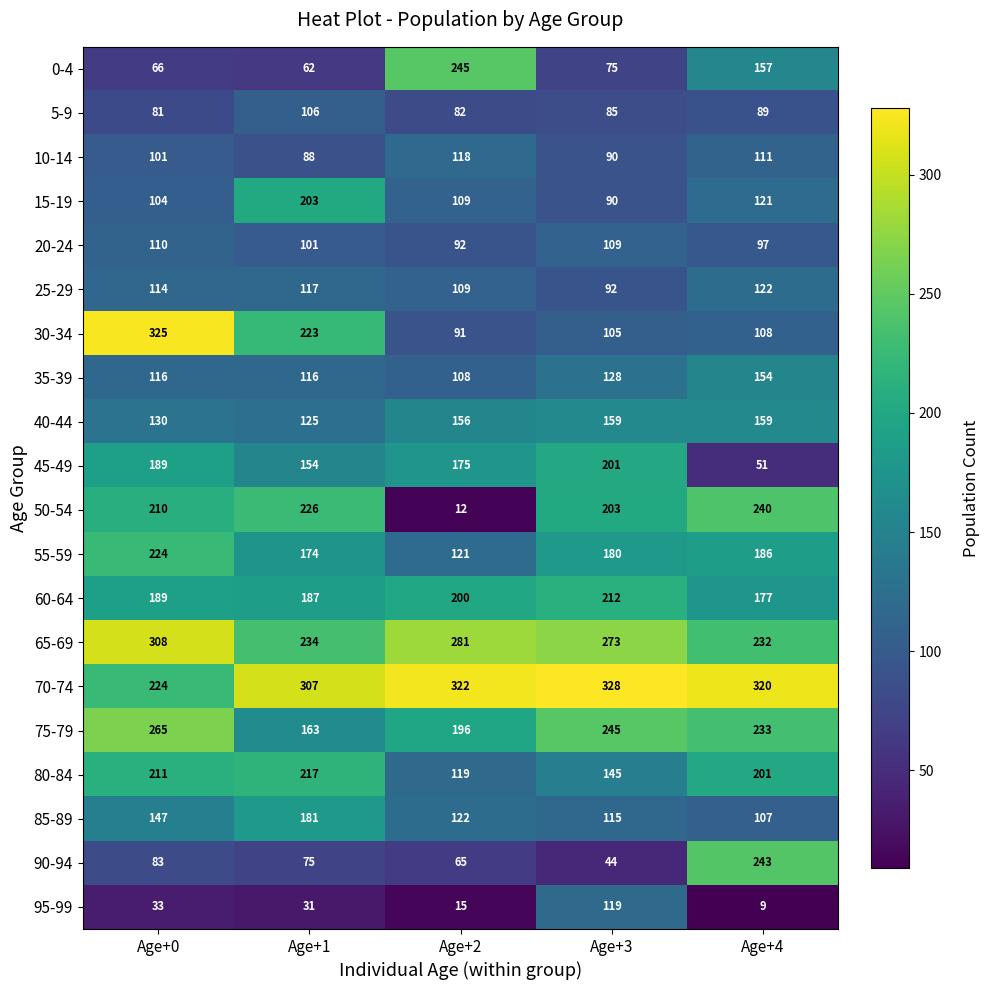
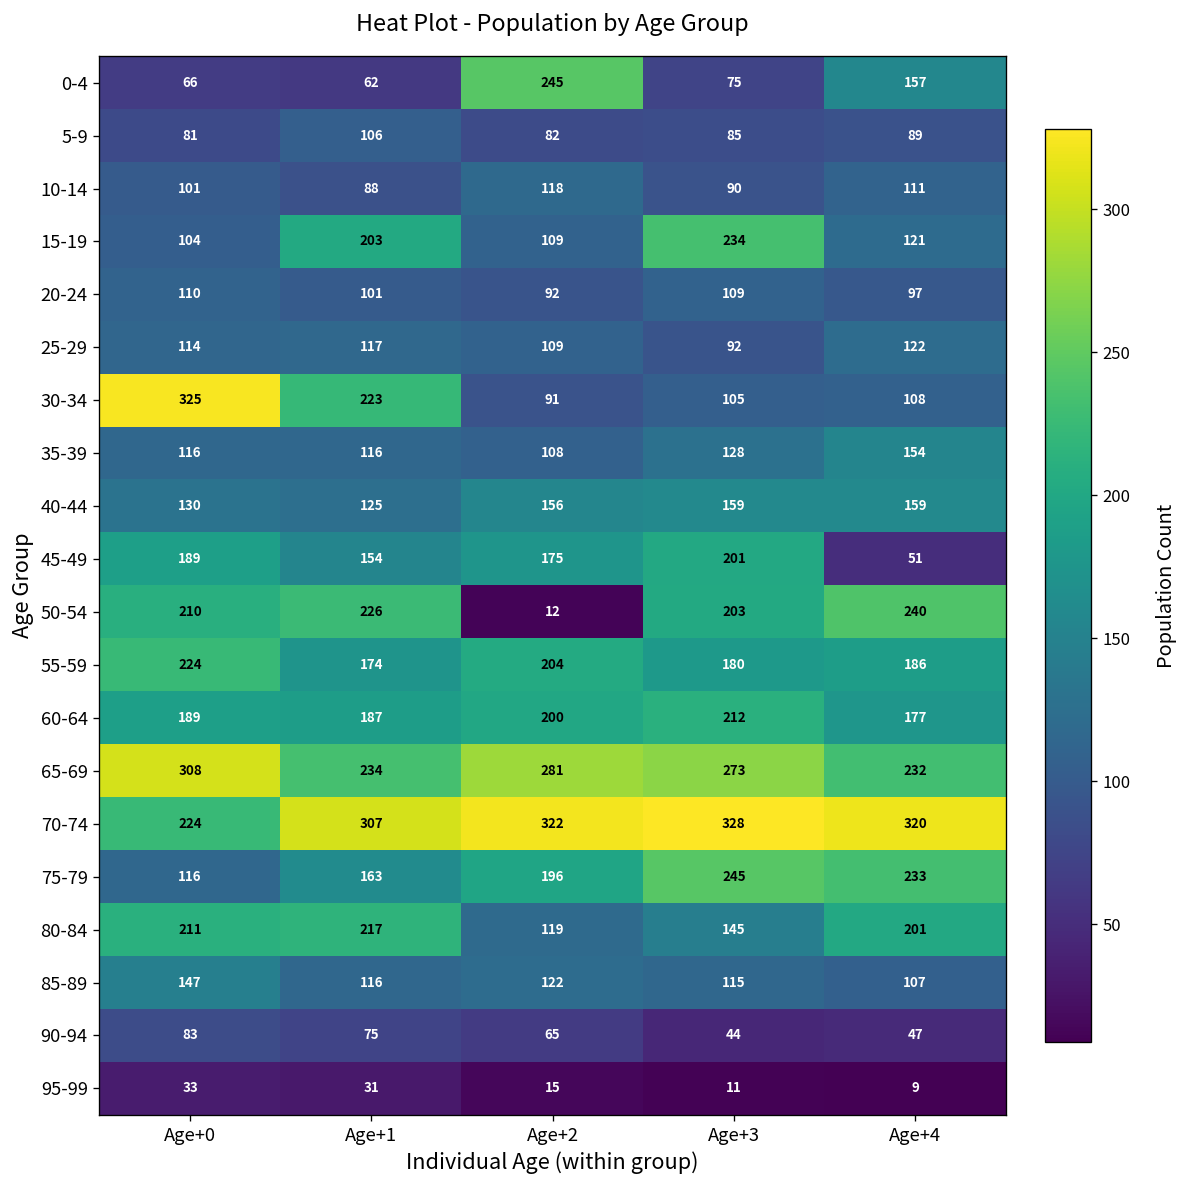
15-19, Age+3: 90 -> 234
55-59, Age+2: 121 -> 204
75-79, Age+0: 265 -> 116
85-89, Age+1: 181 -> 116
90-94, Age+4: 243 -> 47
95-99, Age+3: 119 -> 11
